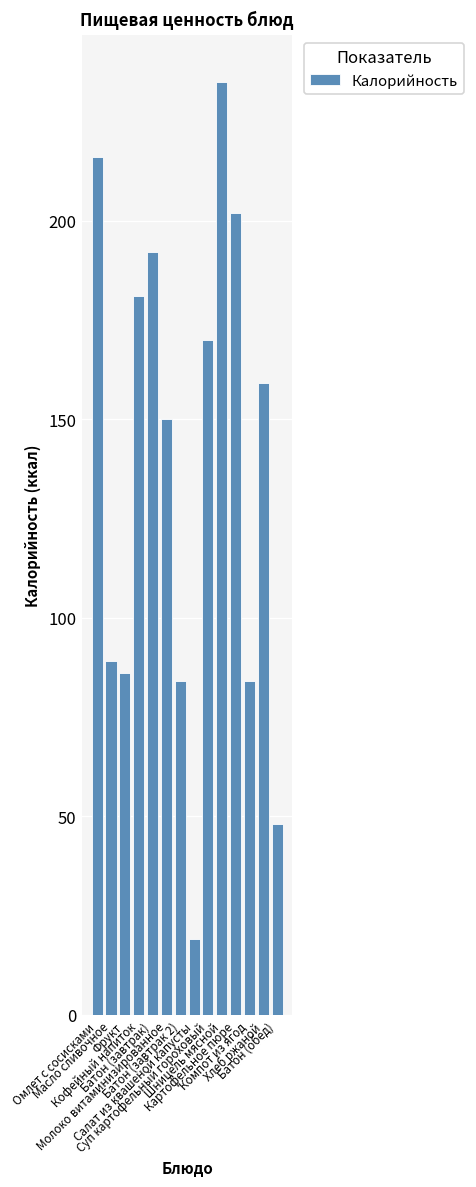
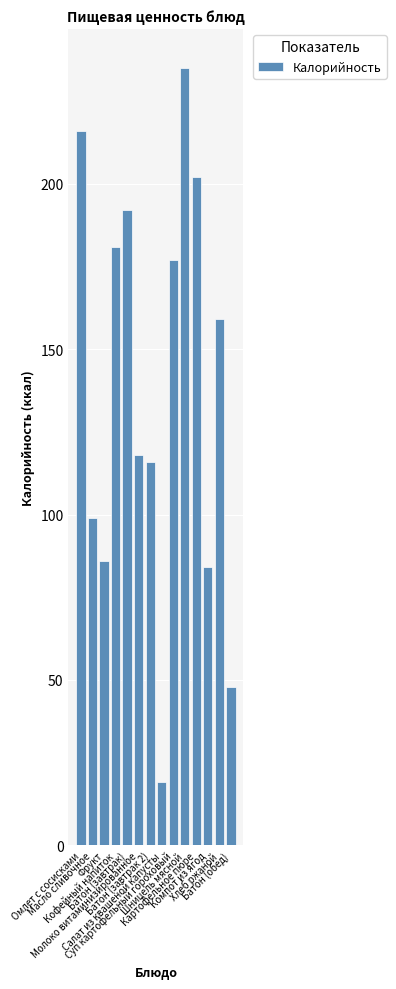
Масло сливочное: 89 -> 99
Молоко витаминизированное: 150 -> 118
Батон (завтрак 2): 84 -> 116
Суп картофельный гороховый: 170 -> 177
